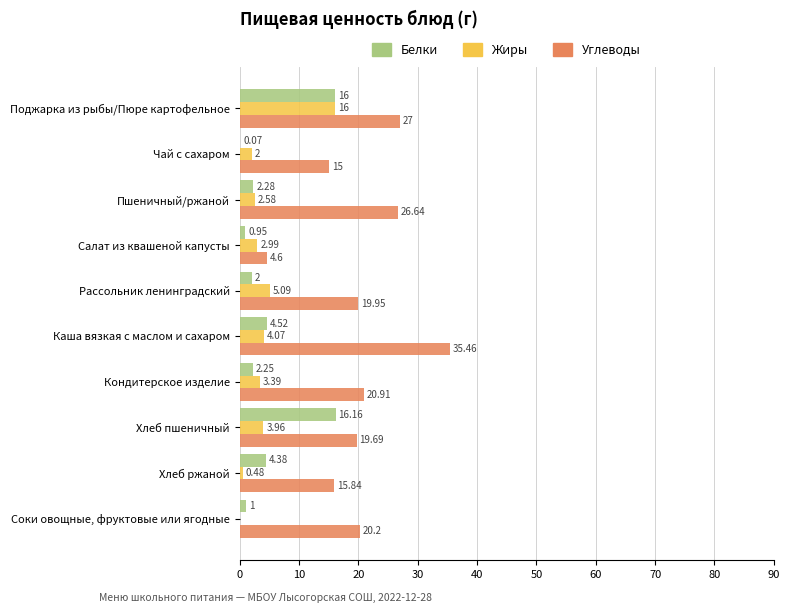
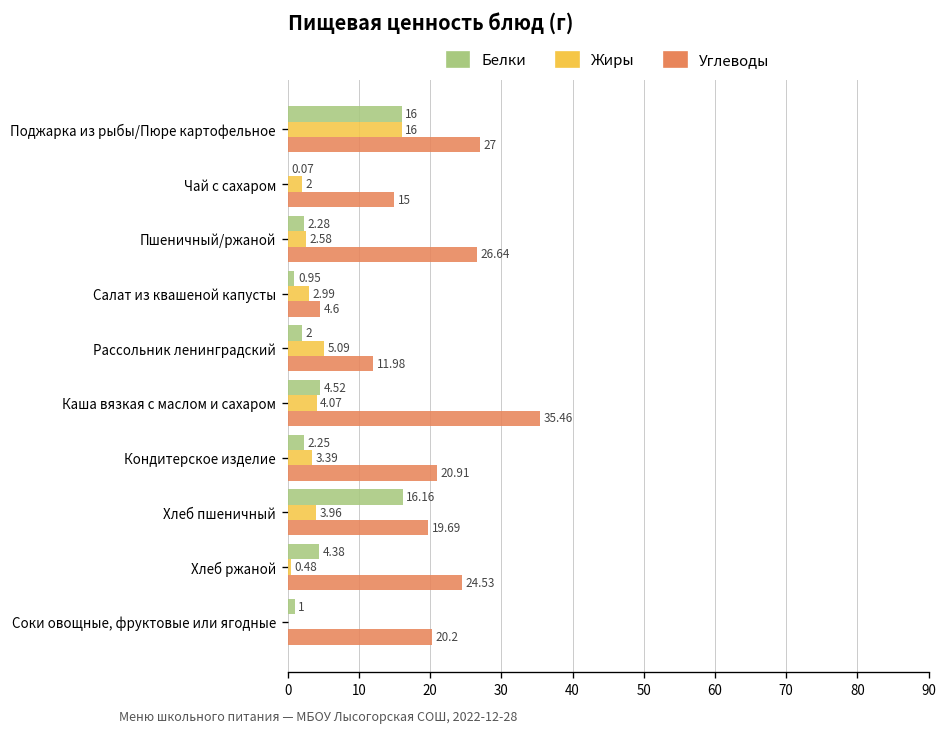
Углеводы, Рассольник ленинградский: 19.95 -> 11.98
Углеводы, Хлеб ржаной: 15.84 -> 24.53
